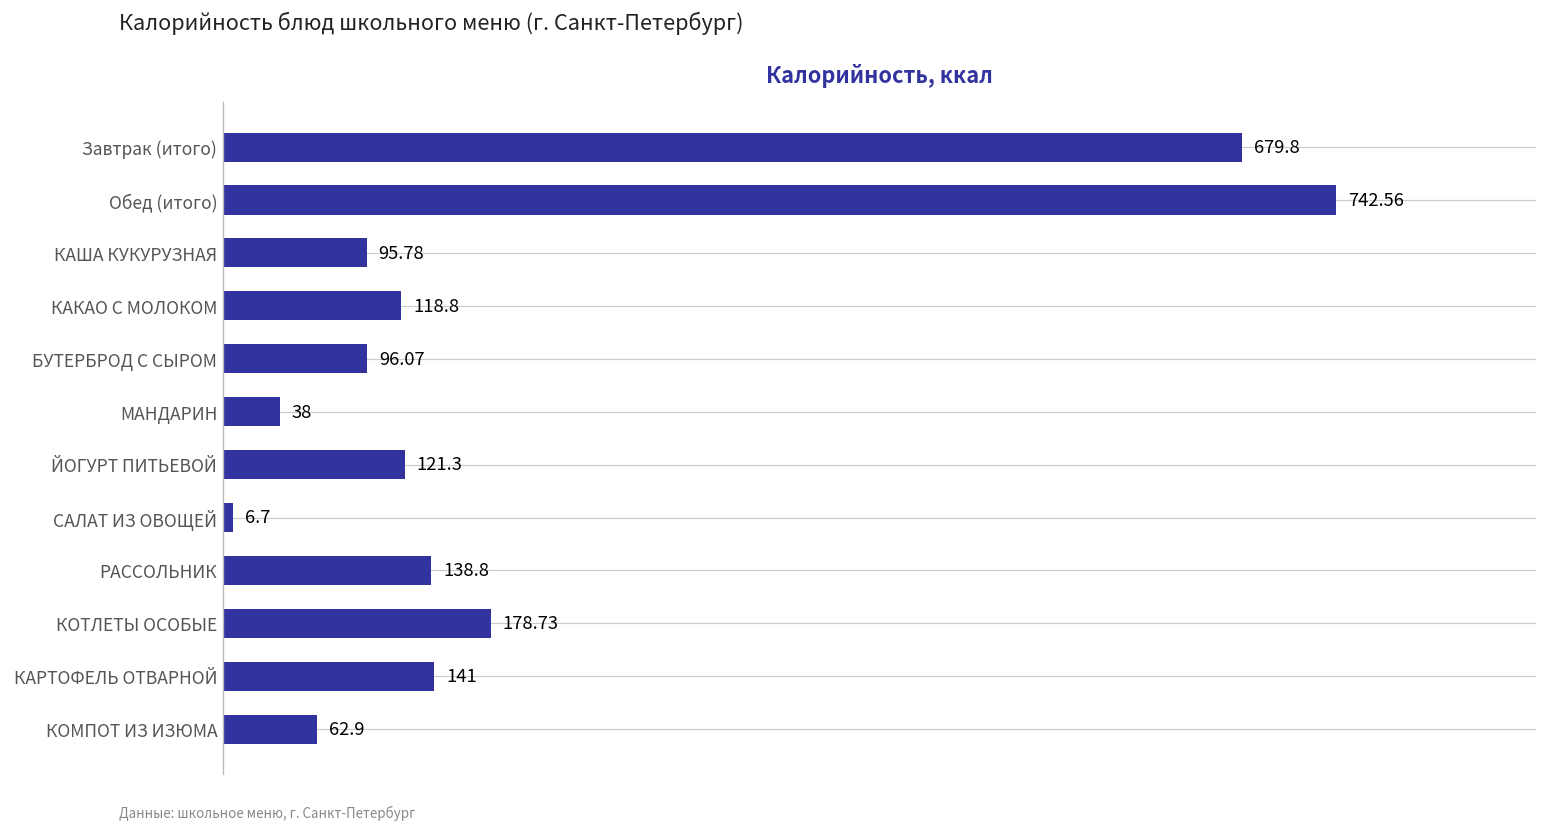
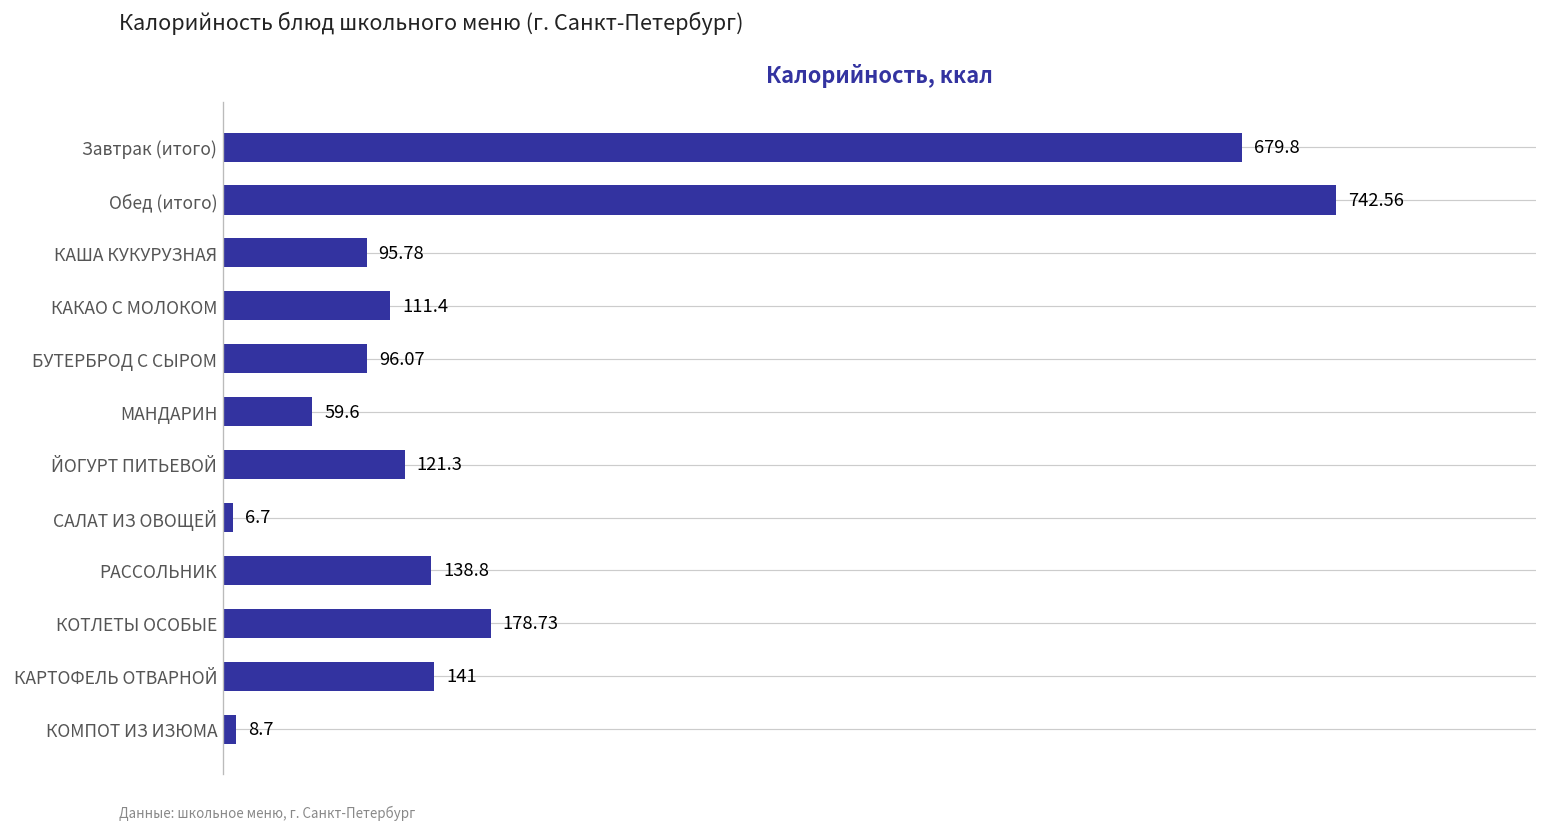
КАКАО С МОЛОКОМ: 118.8 -> 111.4
МАНДАРИН: 38 -> 59.6
КОМПОТ ИЗ ИЗЮМА: 62.9 -> 8.7
